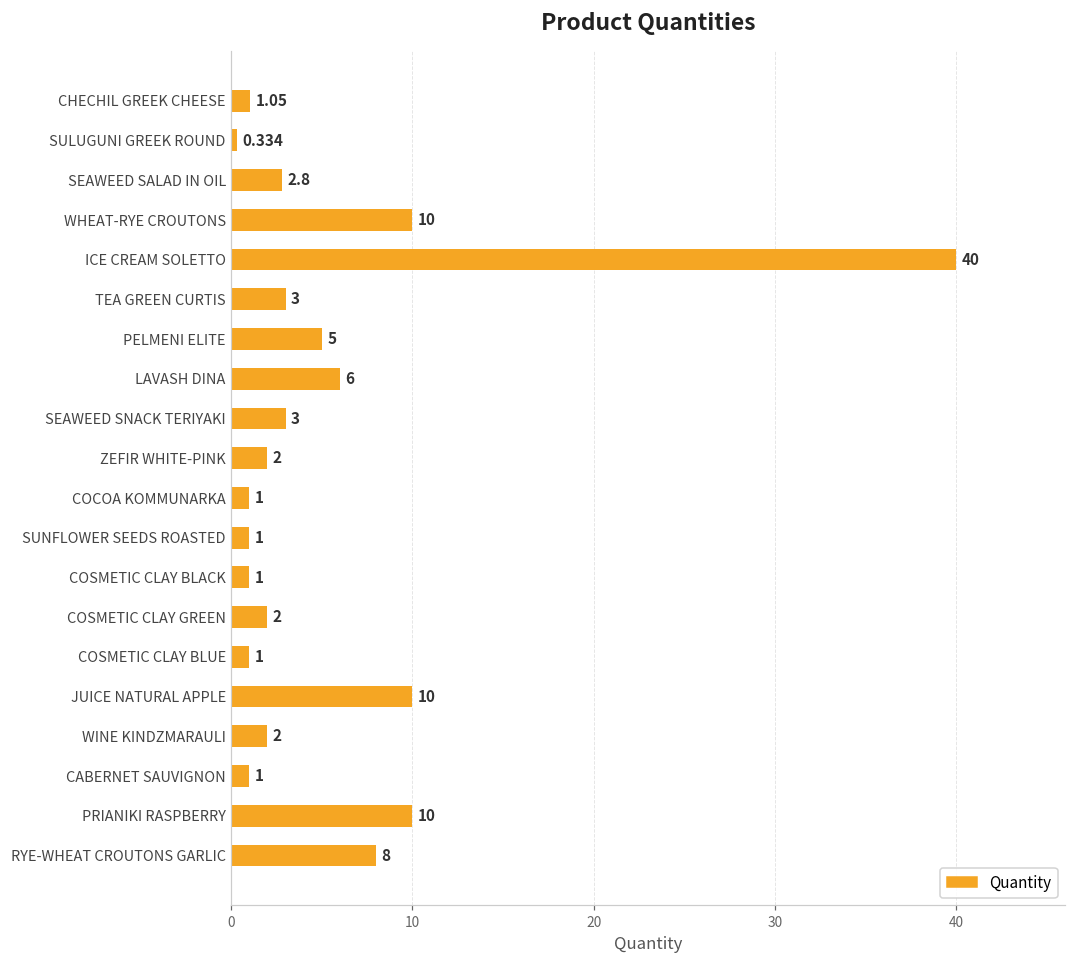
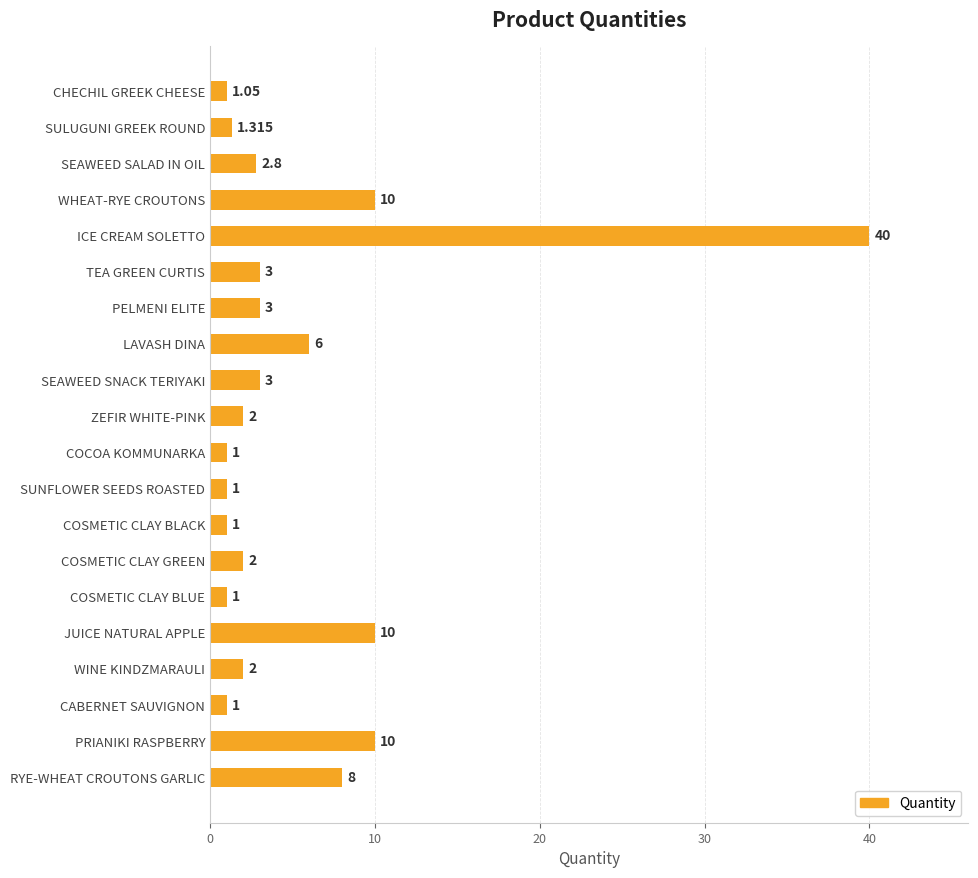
SULUGUNI GREEK ROUND: 0.334 -> 1.315
PELMENI ELITE: 5 -> 3
